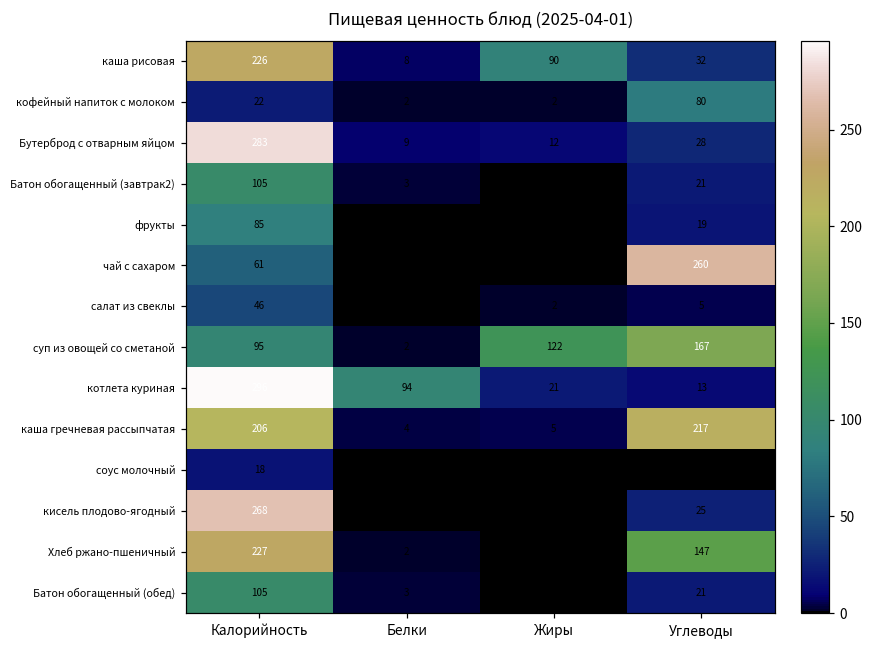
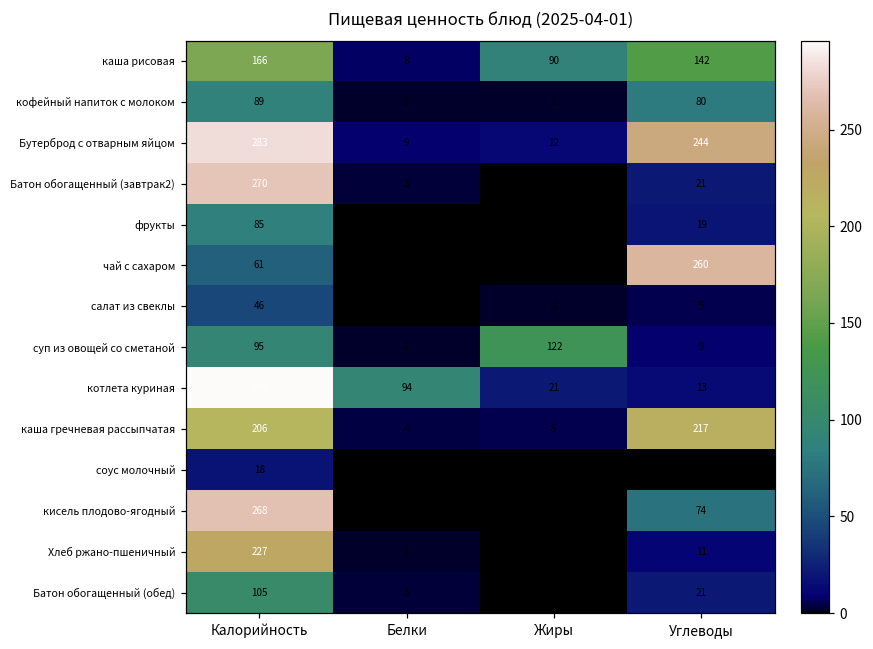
каша рисовая, Калорийность: 226 -> 166
каша рисовая, Углеводы: 32 -> 142
кофейный напиток с молоком, Калорийность: 22 -> 89
Бутерброд с отварным яйцом, Углеводы: 28 -> 244
Батон обогащенный (завтрак2), Калорийность: 105 -> 270
суп из овощей со сметаной, Углеводы: 167 -> 9
кисель плодово-ягодный, Углеводы: 25 -> 74
Хлеб ржано-пшеничный, Углеводы: 147 -> 11
